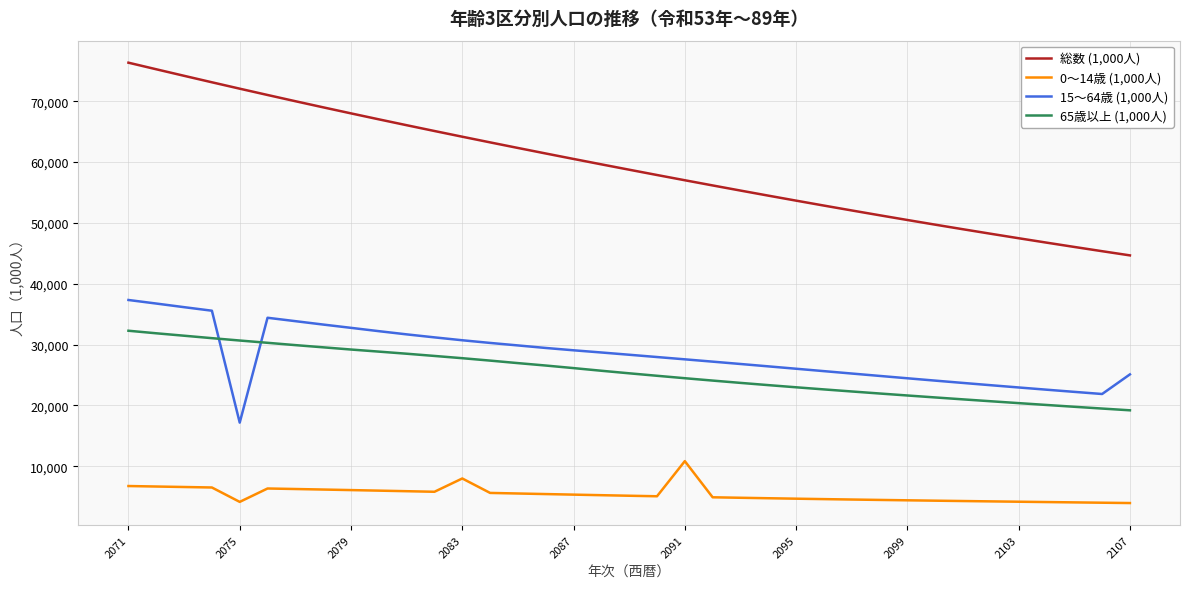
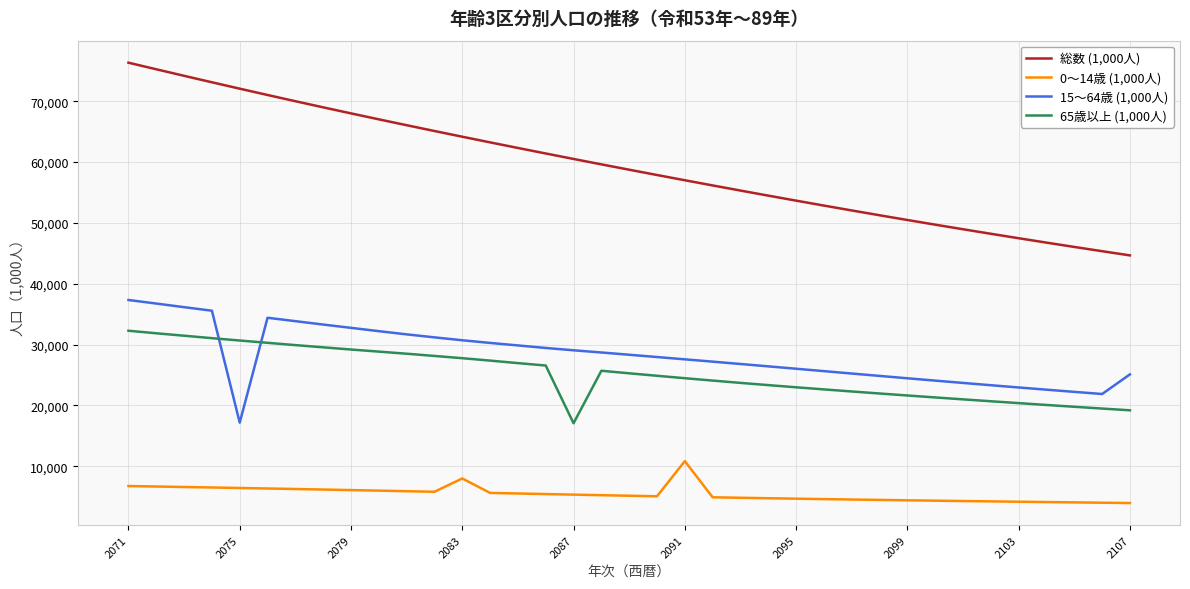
0～14歳 (1,000人), 2075: 4,000 -> 6,000
65歳以上 (1,000人), 2087: 26,000 -> 17,000
